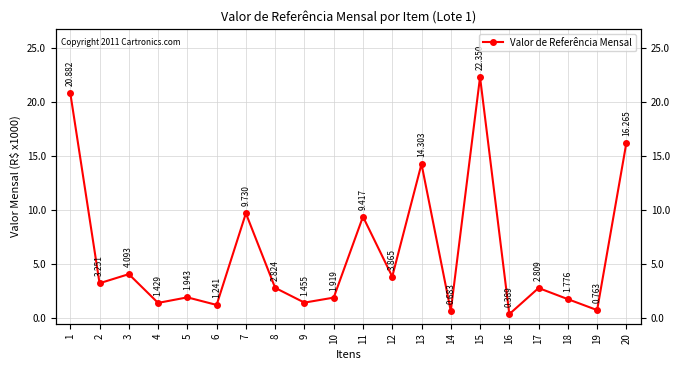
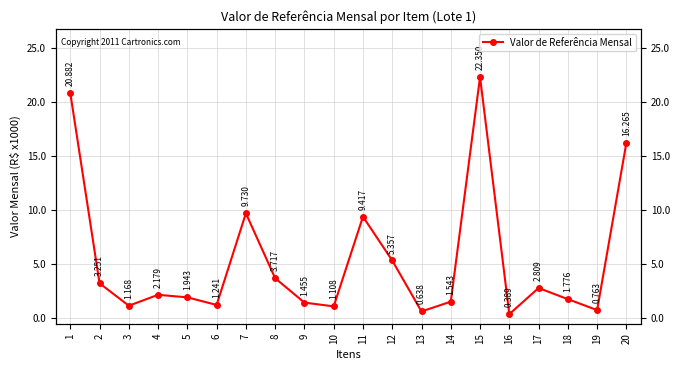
3: 4.093 -> 1.168
4: 1.429 -> 2.179
8: 2.824 -> 3.717
10: 1.919 -> 1.108
12: 3.865 -> 5.357
13: 14.303 -> 0.638
14: 0.683 -> 1.543
